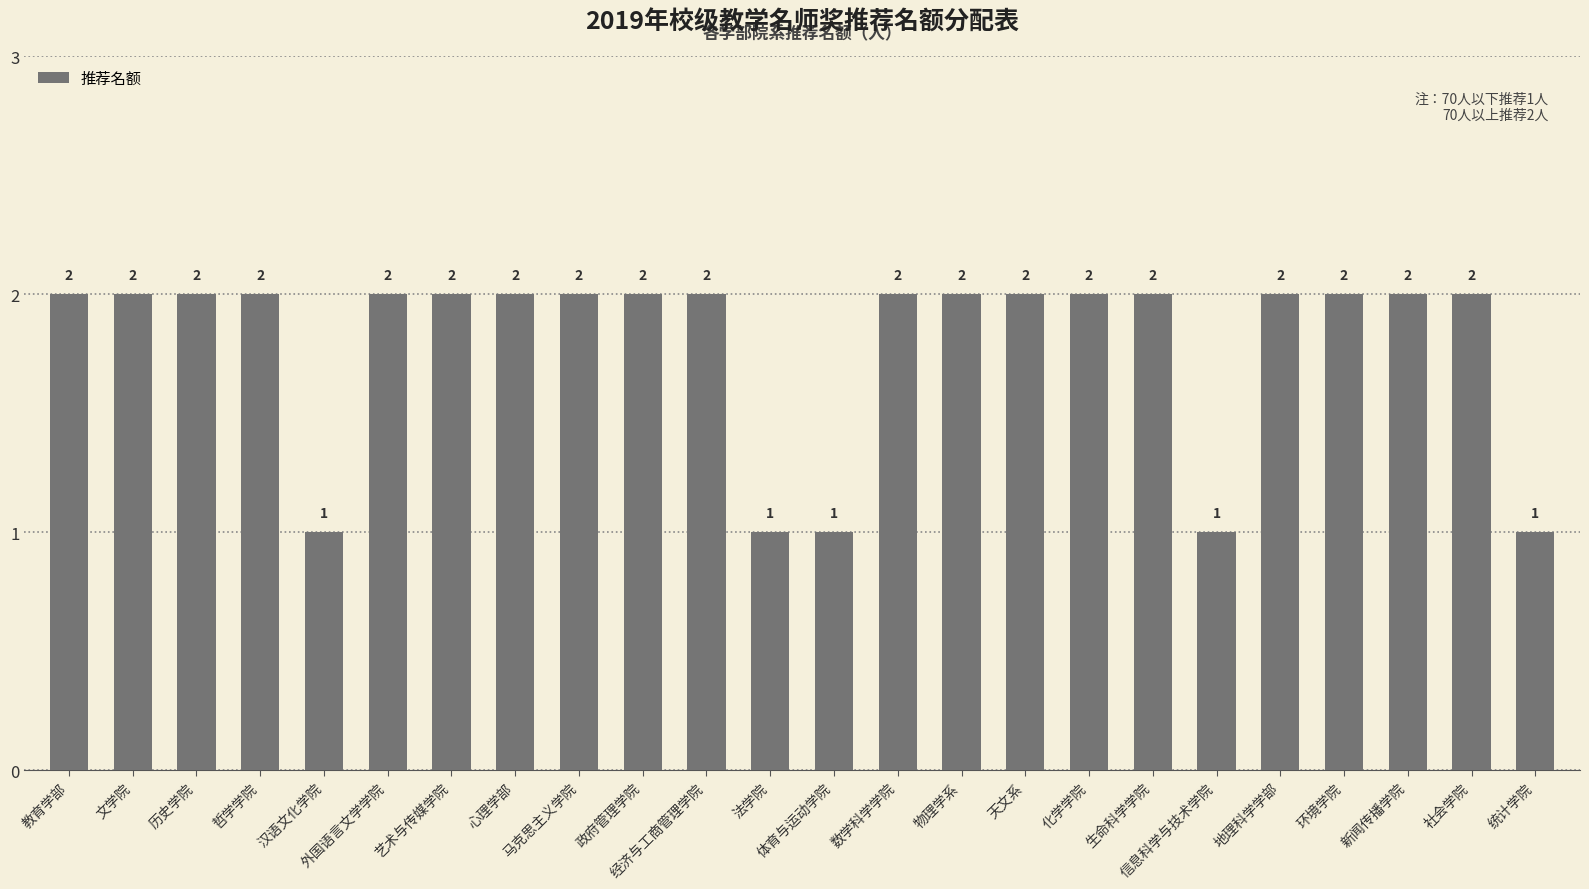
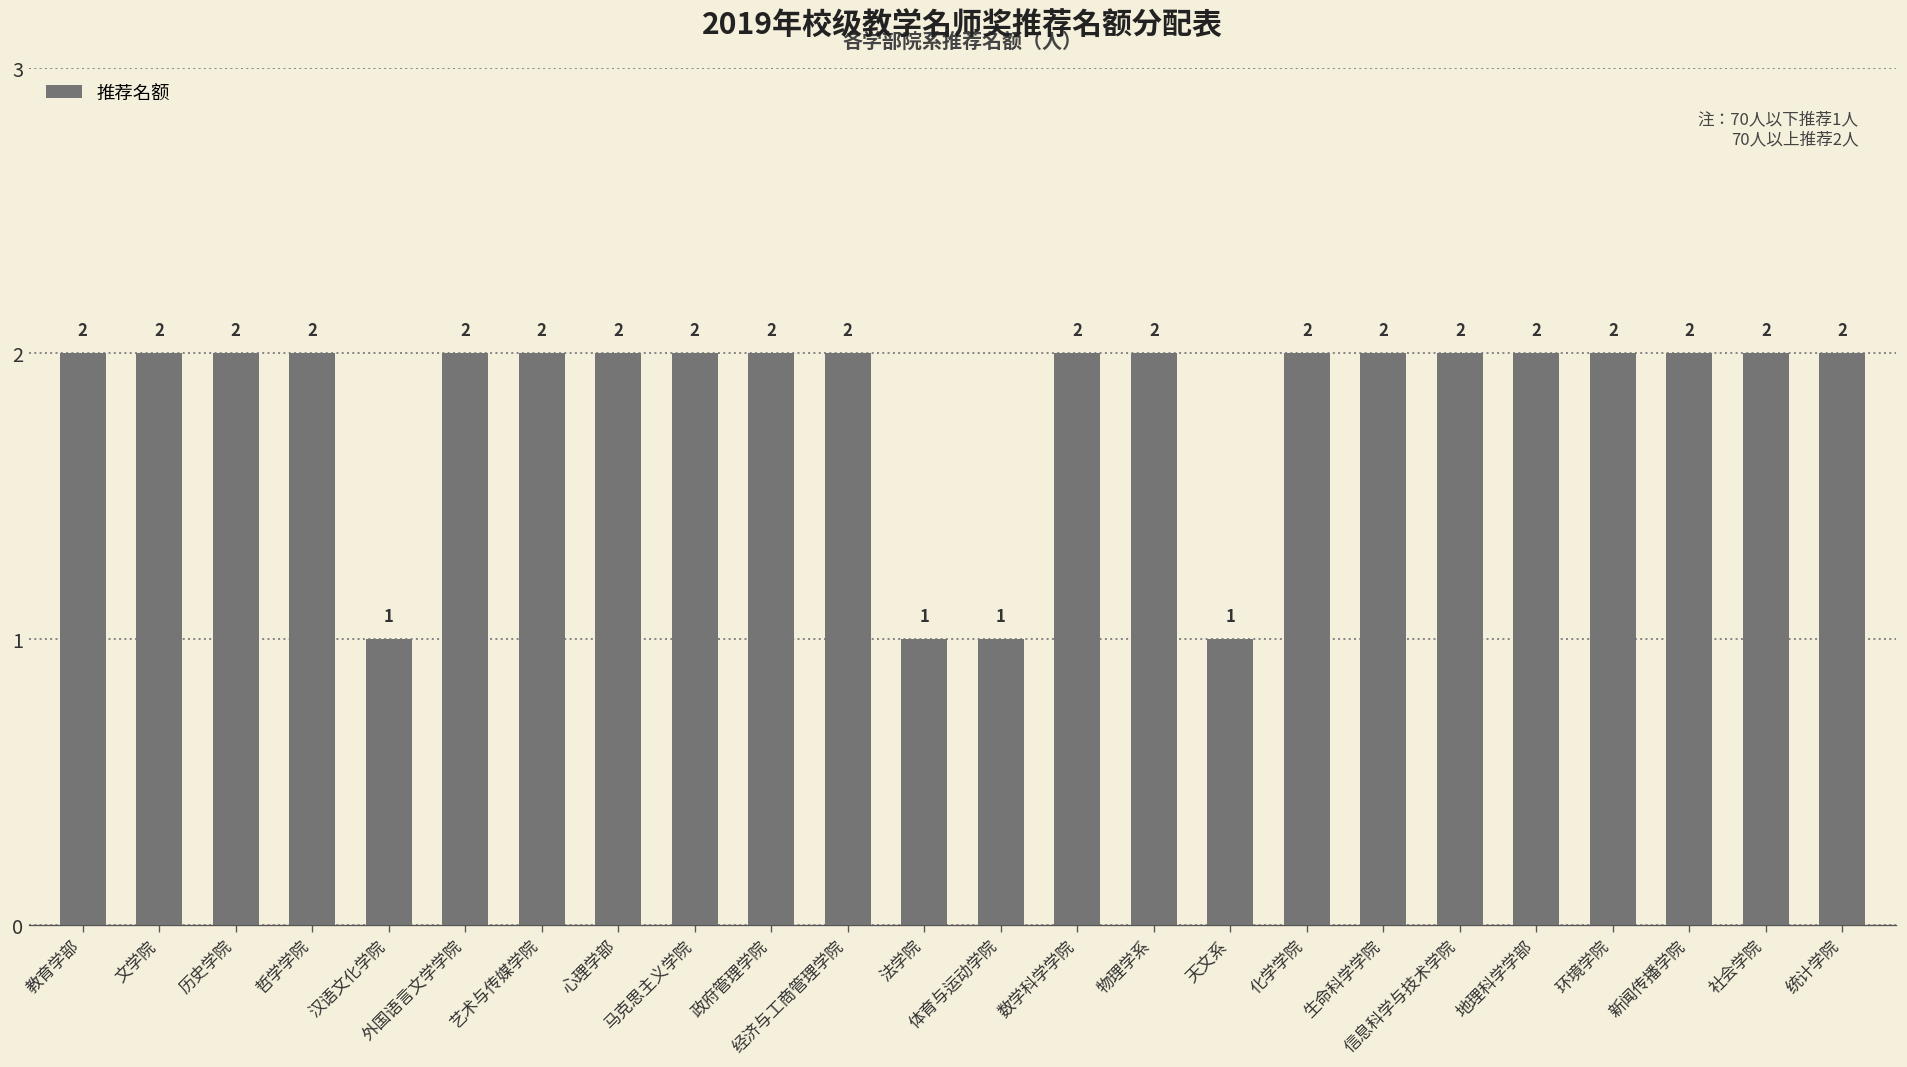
天文系: 2 -> 1
信息科学与技术学院: 1 -> 2
统计学院: 1 -> 2
